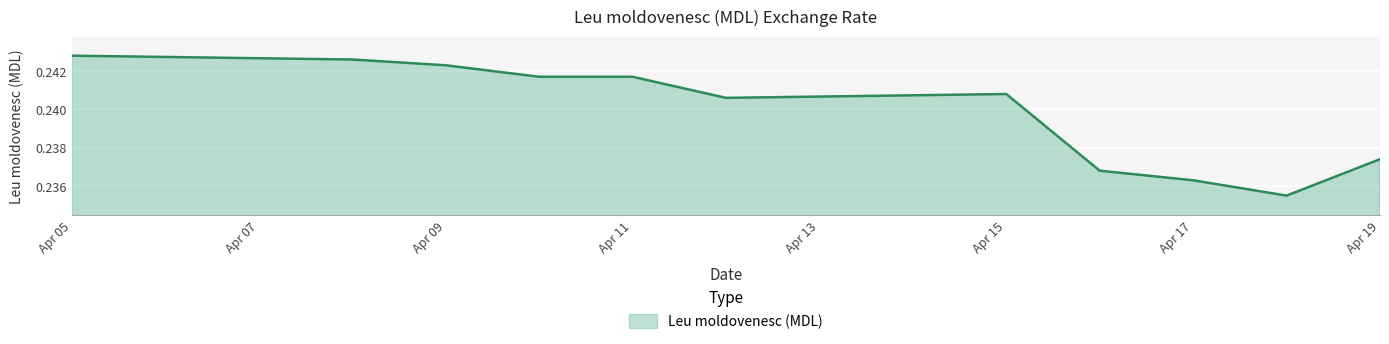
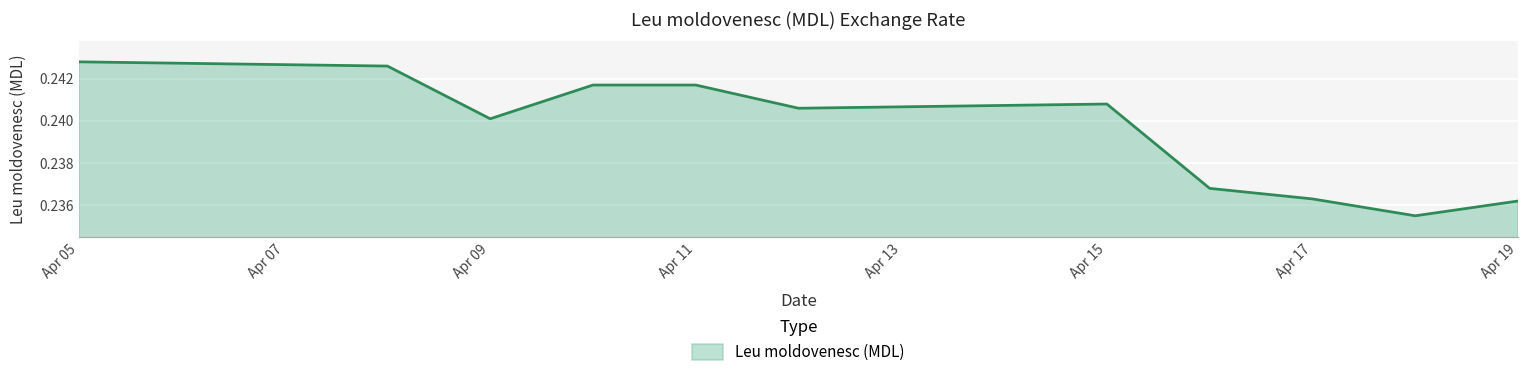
Apr 09: 0.2423 -> 0.2401
Apr 19: 0.2374 -> 0.2362
